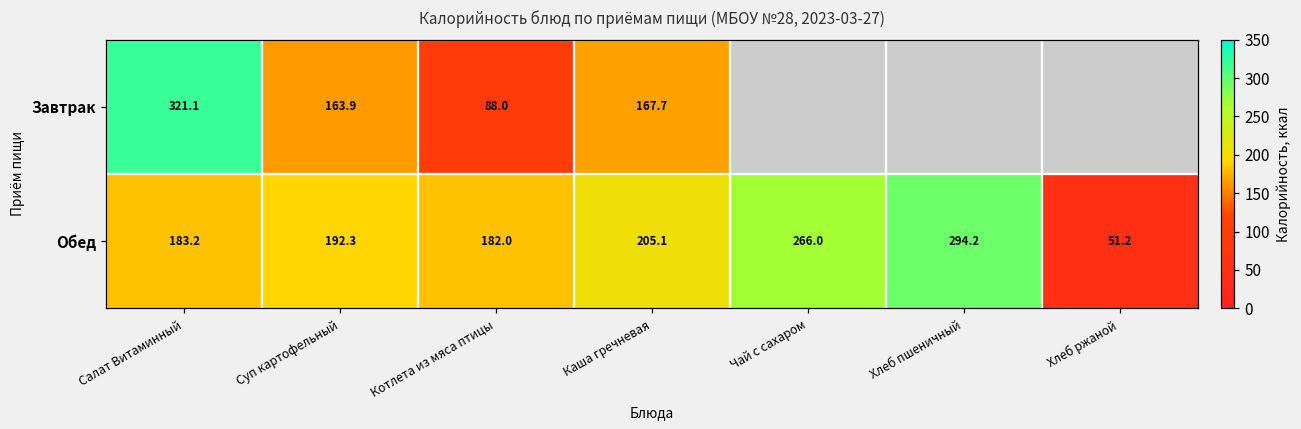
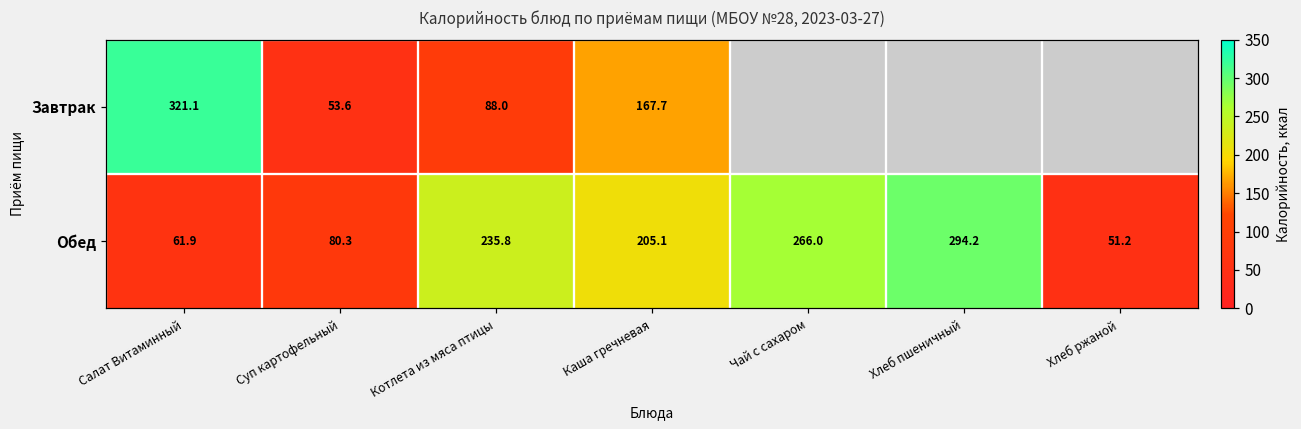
Завтрак, Суп картофельный: 163.9 -> 53.6
Обед, Салат Витаминный: 183.2 -> 61.9
Обед, Суп картофельный: 192.3 -> 80.3
Обед, Котлета из мяса птицы: 182.0 -> 235.8
